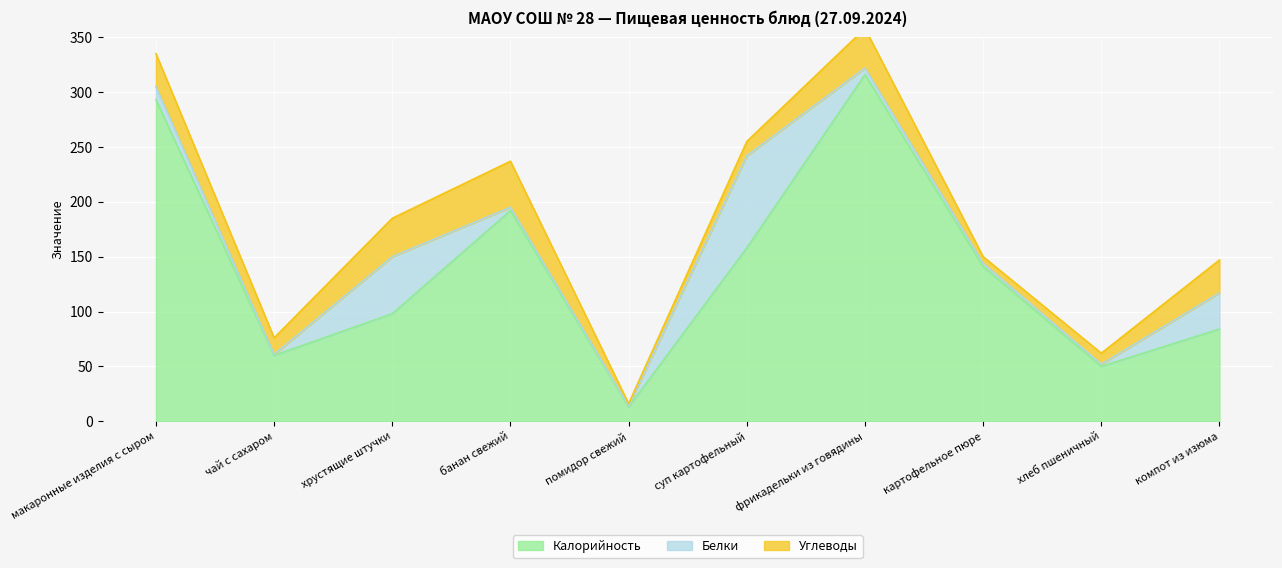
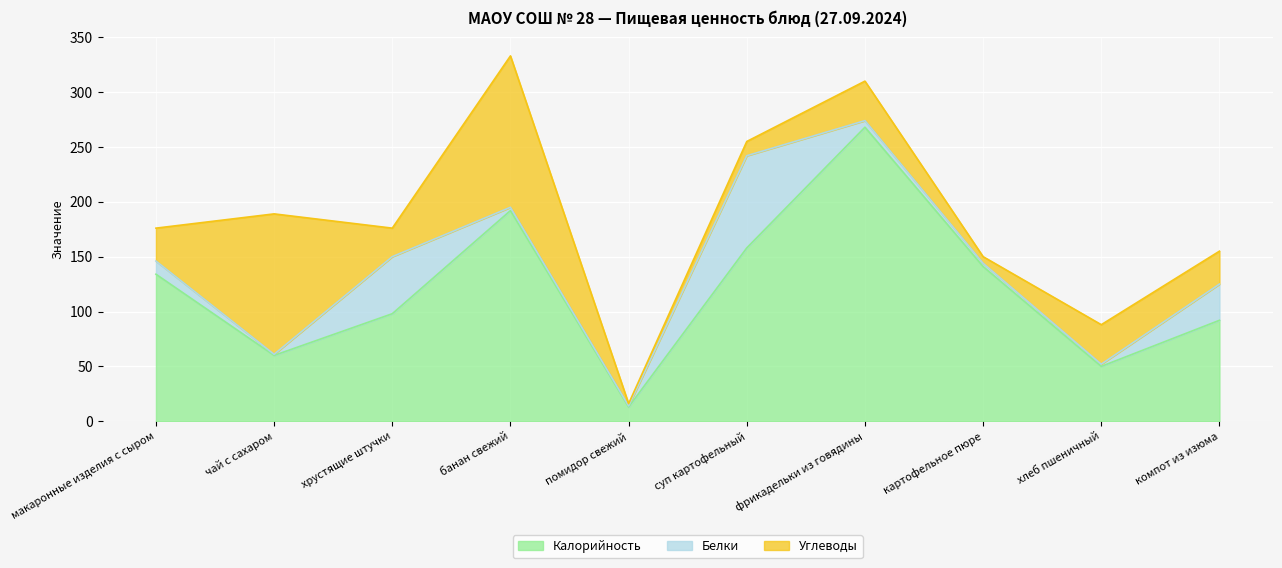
Калорийность, макаронные изделия с сыром: 293 -> 134
Углеводы, чай с сахаром: 15 -> 128
Углеводы, хрустящие штучки: 35 -> 26
Углеводы, банан свежий: 42 -> 138
Калорийность, фрикадельки из говядины: 316 -> 268
Углеводы, хлеб пшеничный: 10 -> 36
Калорийность, компот из изюма: 84 -> 92
